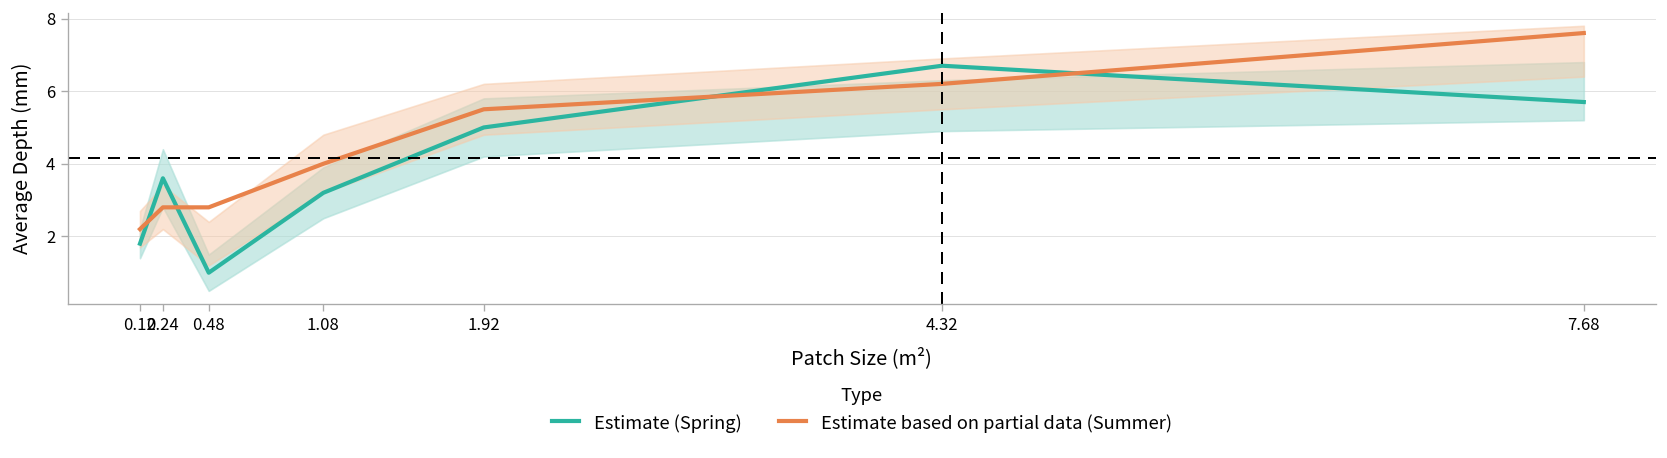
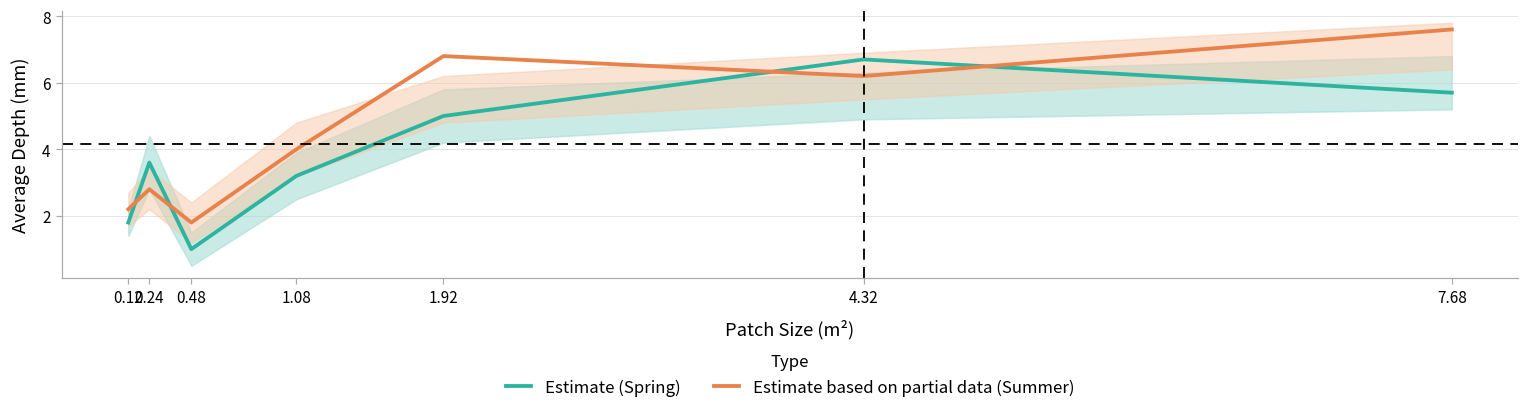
Estimate based on partial data (Summer), 0.48: 2.8 -> 1.8
Estimate based on partial data (Summer), 1.92: 5.5 -> 6.8
